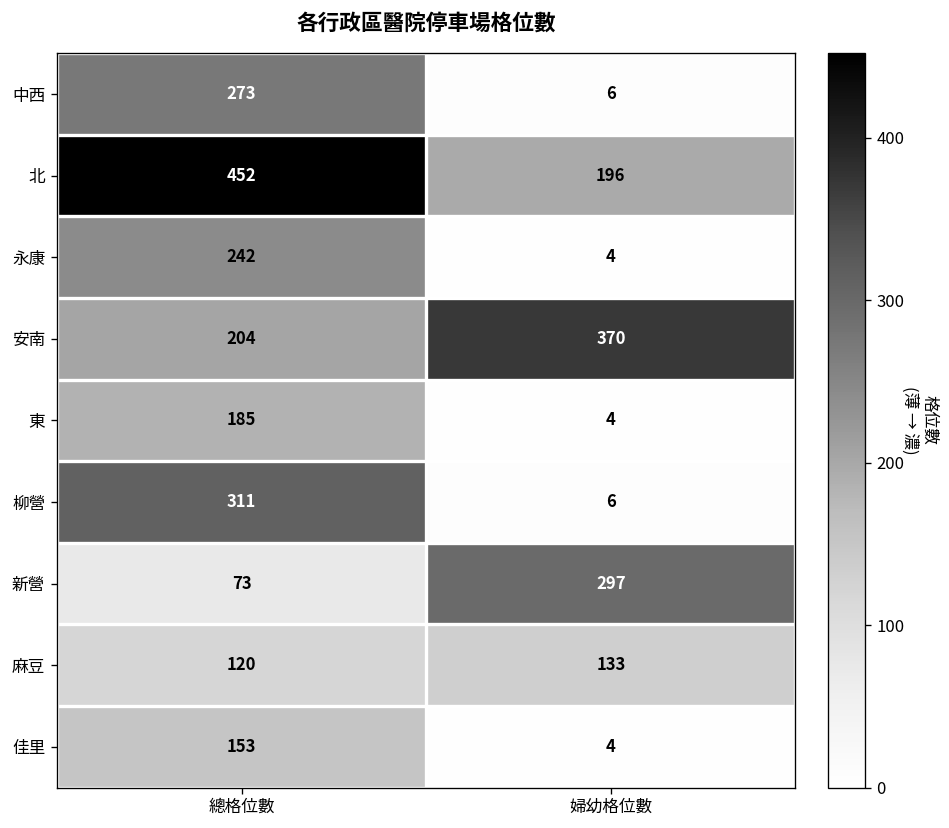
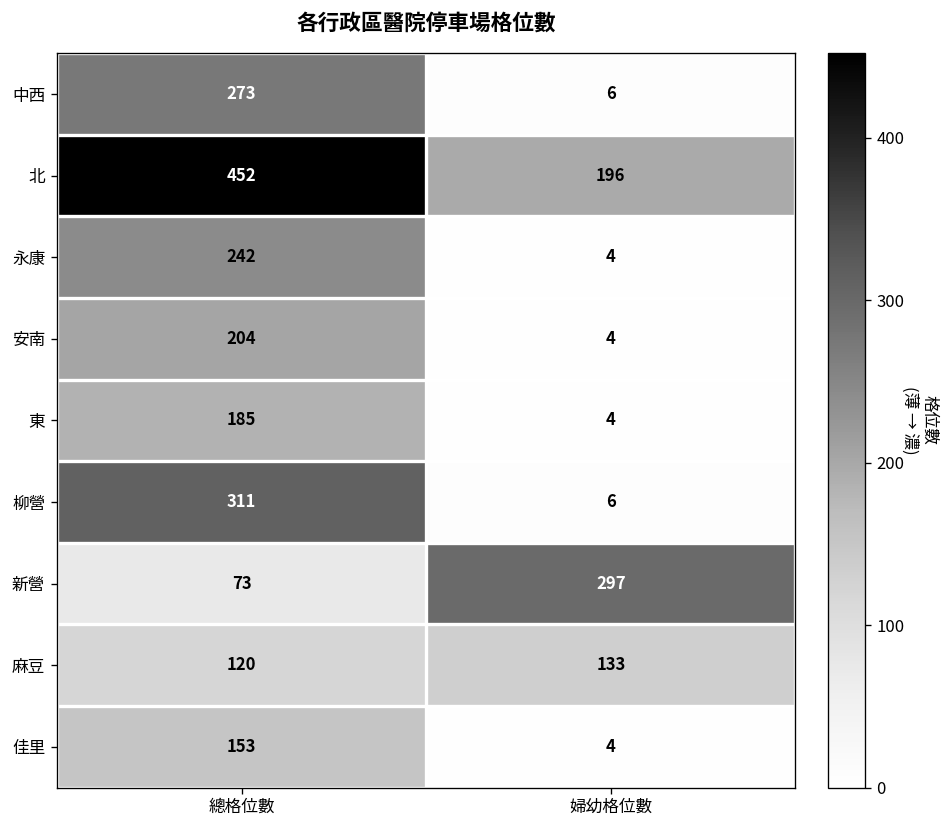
安南, 婦幼格位數: 370 -> 4
